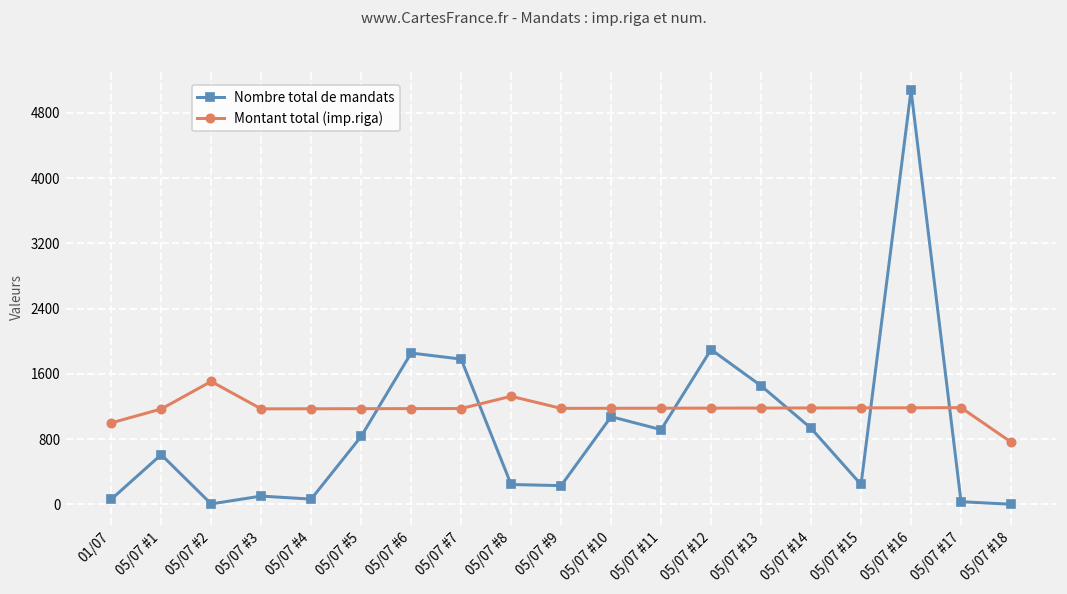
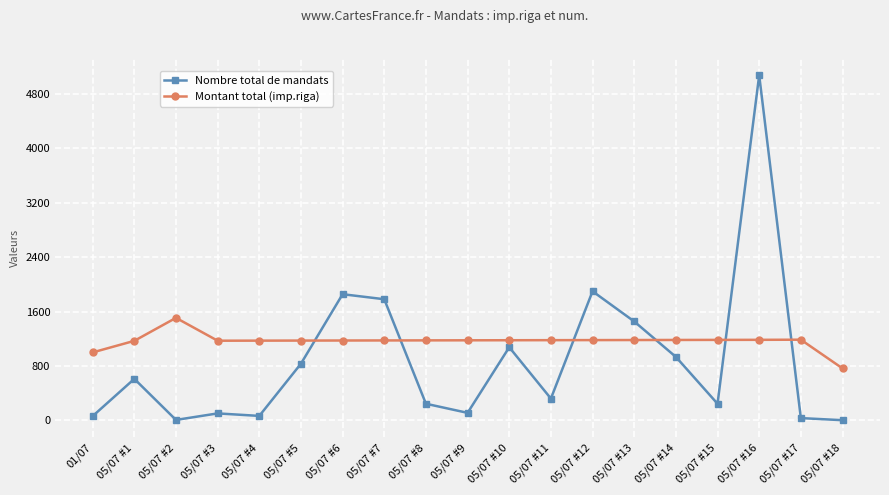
Montant total (imp.riga), 05/07 #8: 1300 -> 1200
Nombre total de mandats, 05/07 #9: 200 -> 100
Nombre total de mandats, 05/07 #11: 900 -> 300
